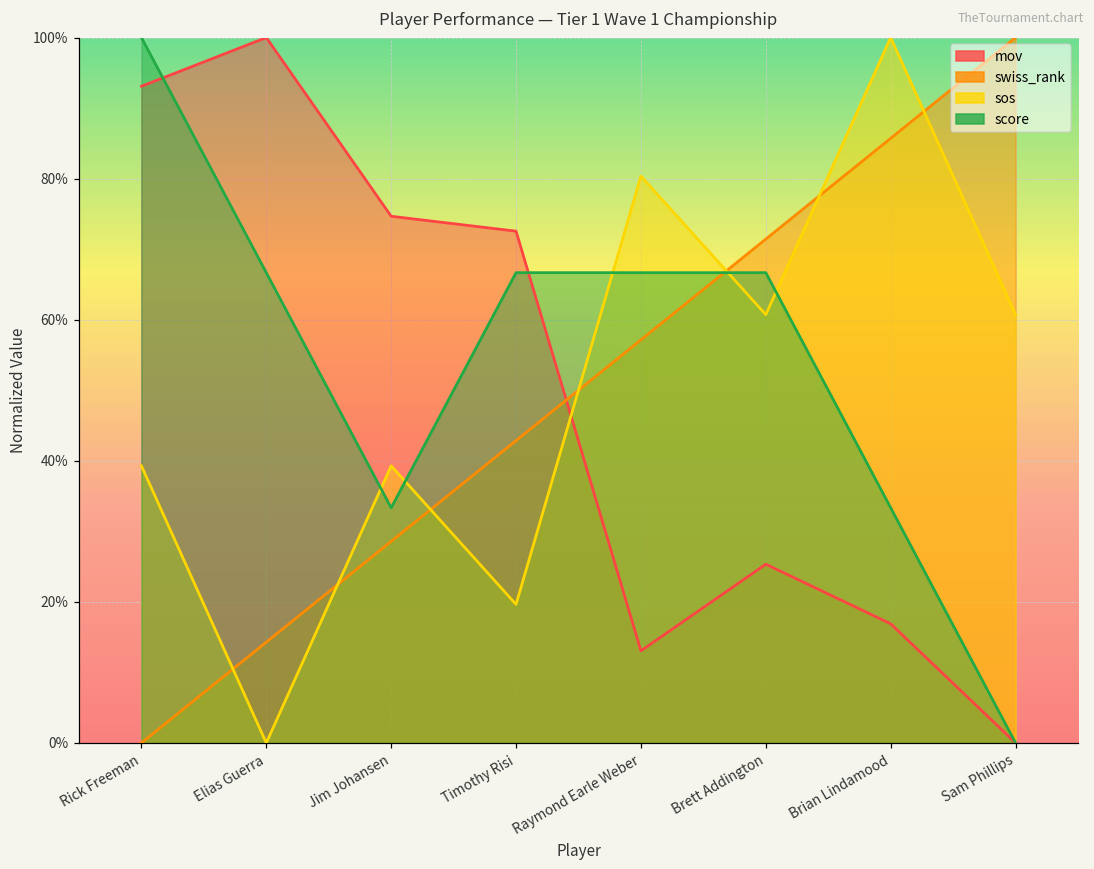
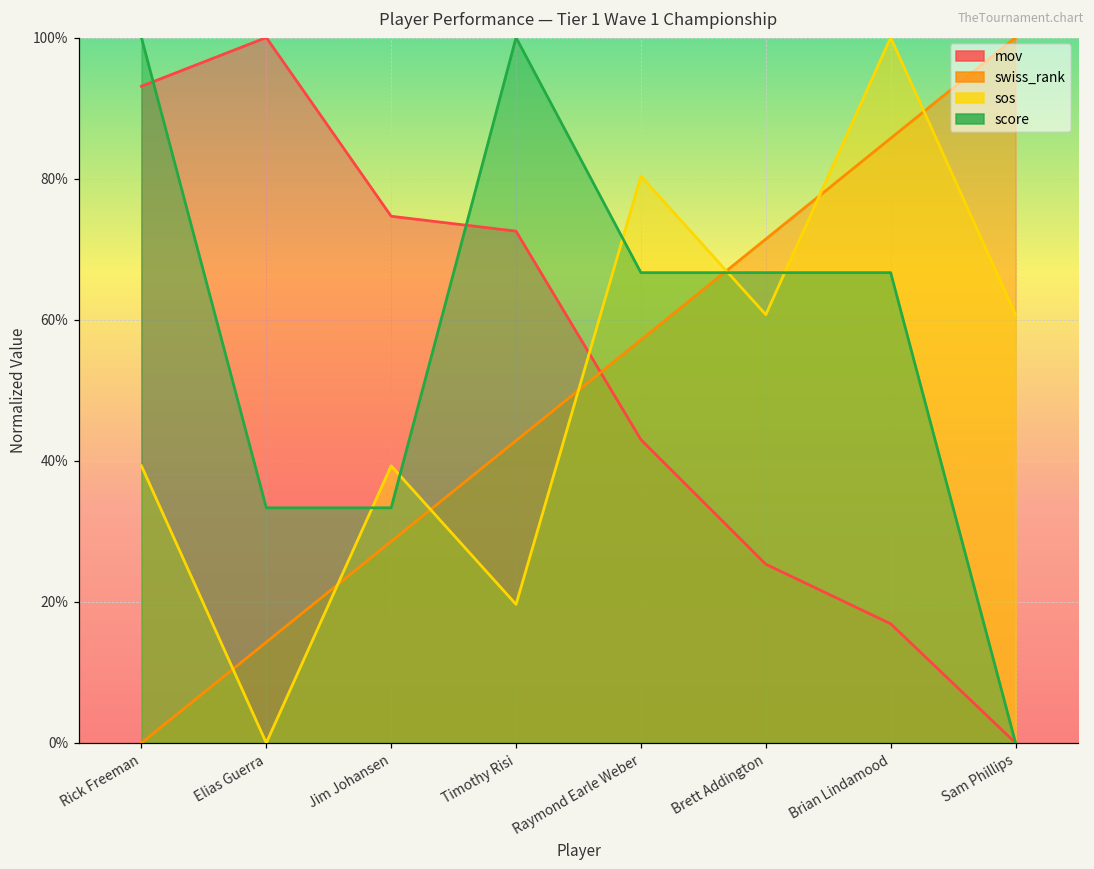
score, Elias Guerra: 67% -> 33%
score, Timothy Risi: 67% -> 100%
mov, Raymond Earle Weber: 13% -> 43%
score, Brian Lindamood: 33% -> 67%
